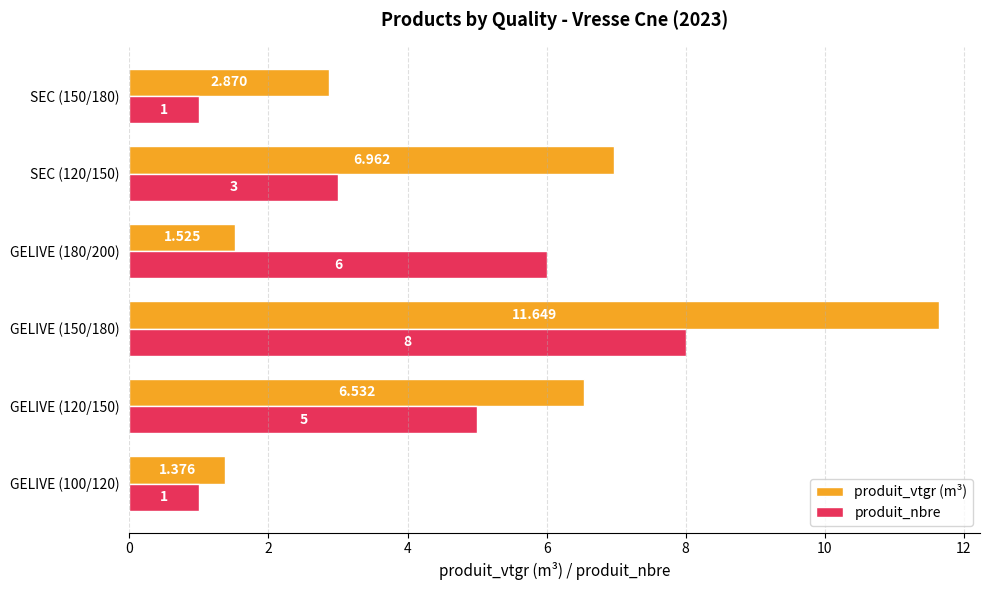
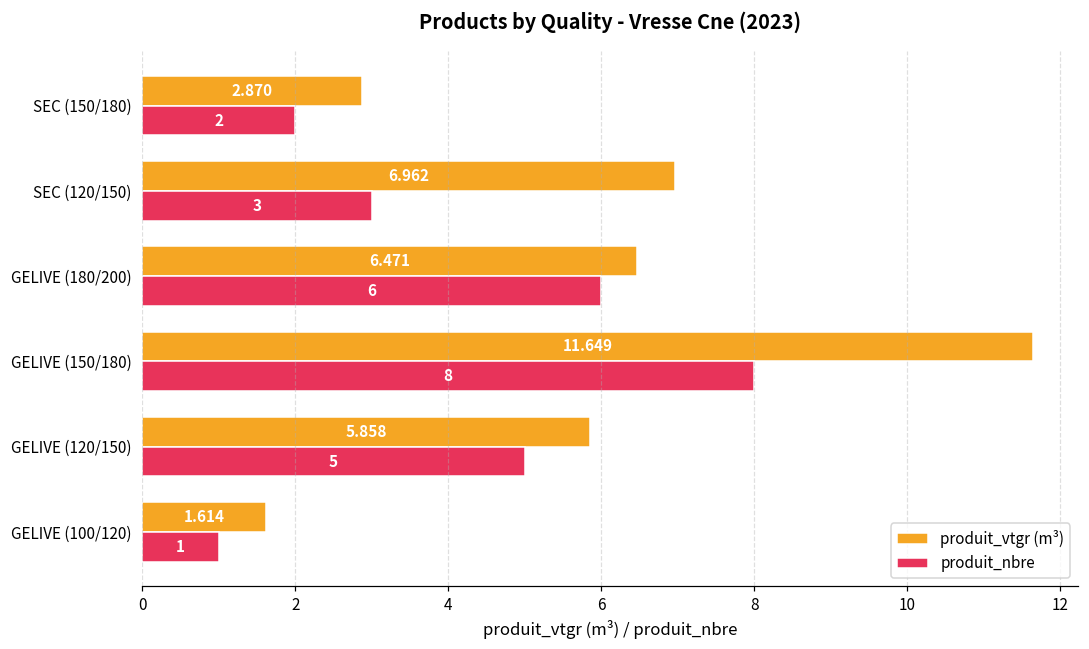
produit_nbre, SEC (150/180): 1 -> 2
produit_vtgr (m³), GELIVE (180/200): 1.525 -> 6.471
produit_vtgr (m³), GELIVE (120/150): 6.532 -> 5.858
produit_vtgr (m³), GELIVE (100/120): 1.376 -> 1.614
